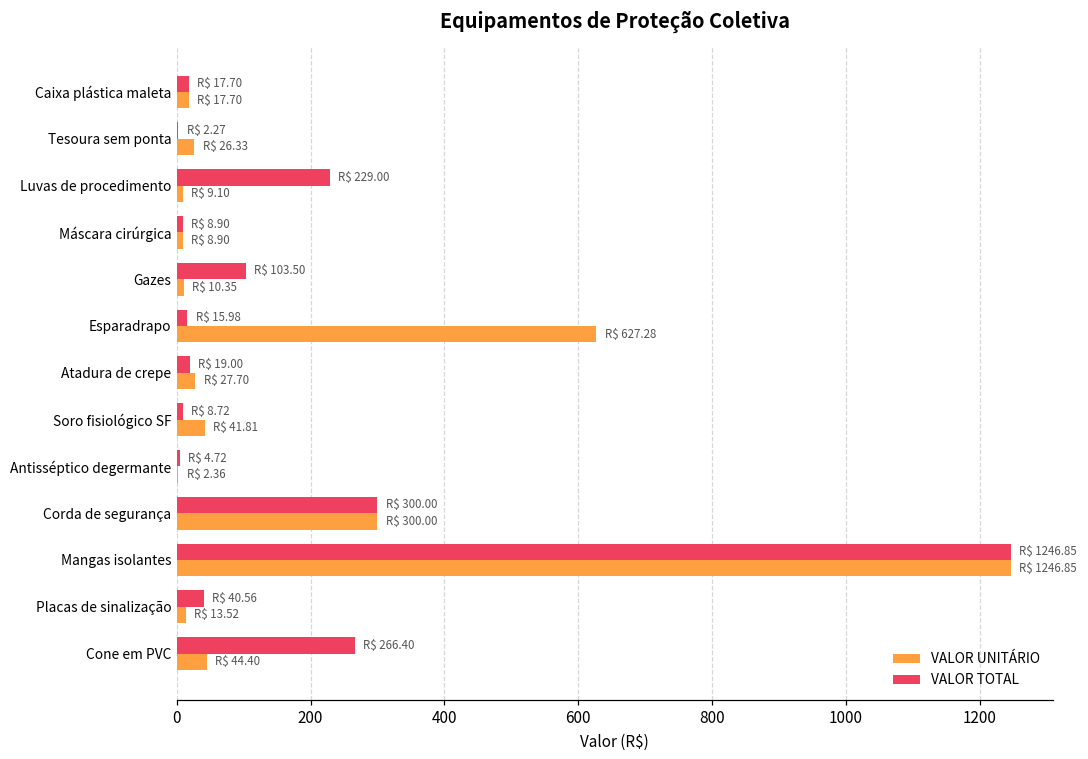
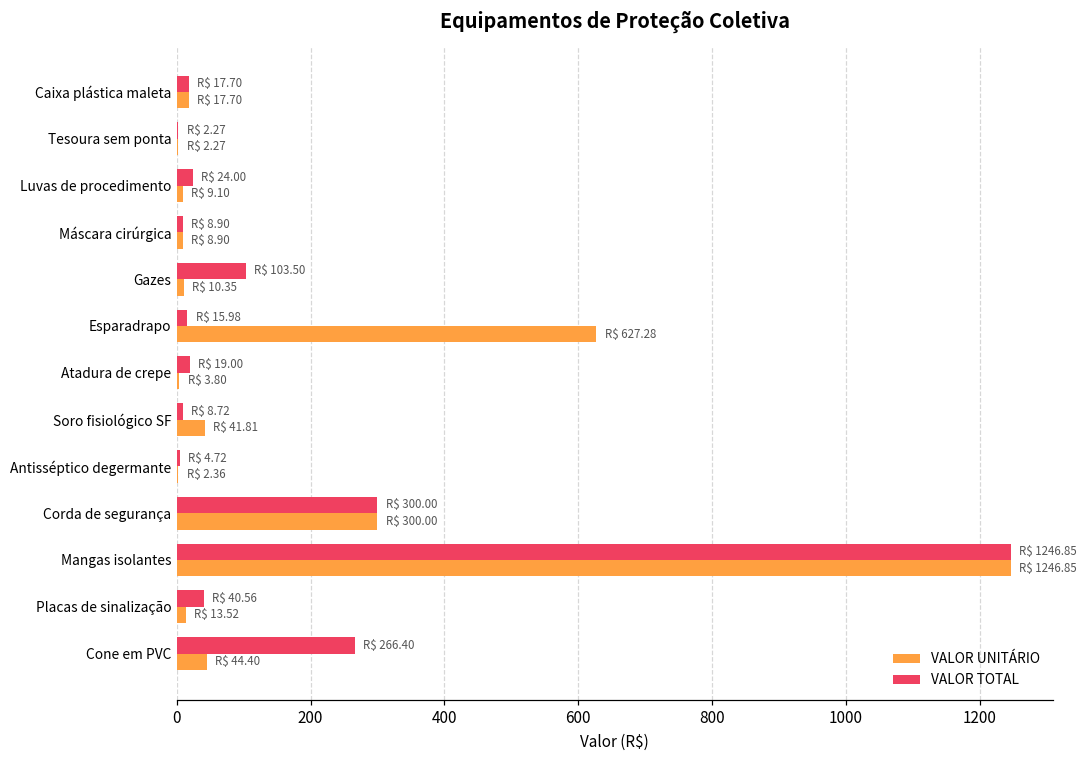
VALOR UNITÁRIO, Tesoura sem ponta: 26.33 -> 2.27
VALOR TOTAL, Luvas de procedimento: 229.00 -> 24.00
VALOR UNITÁRIO, Atadura de crepe: 27.70 -> 3.80
